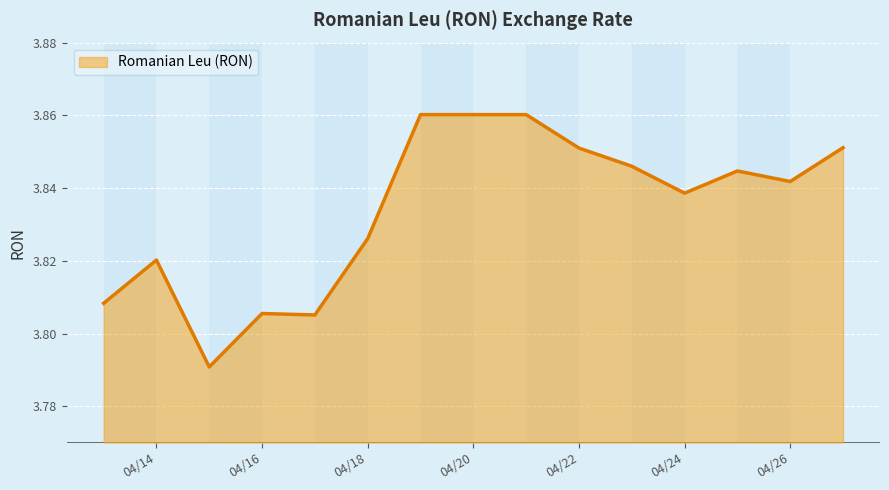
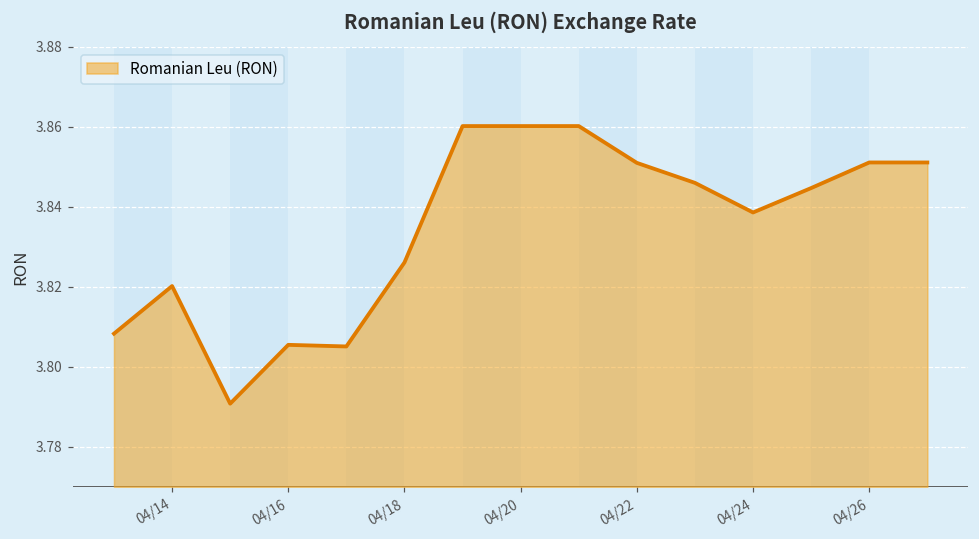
04/26: 3.842 -> 3.851
